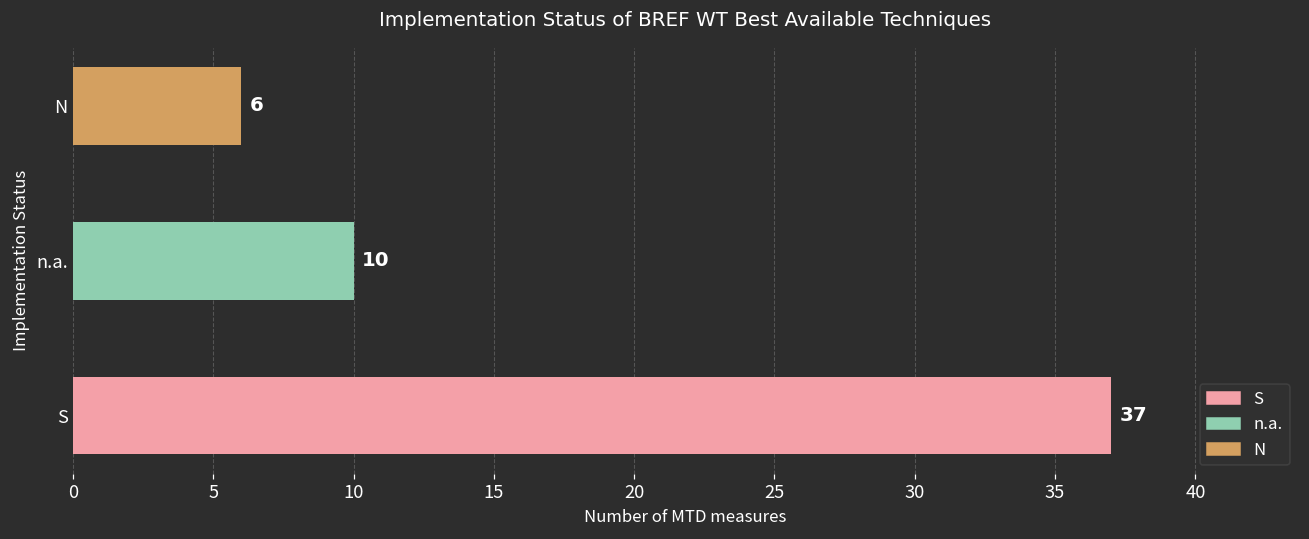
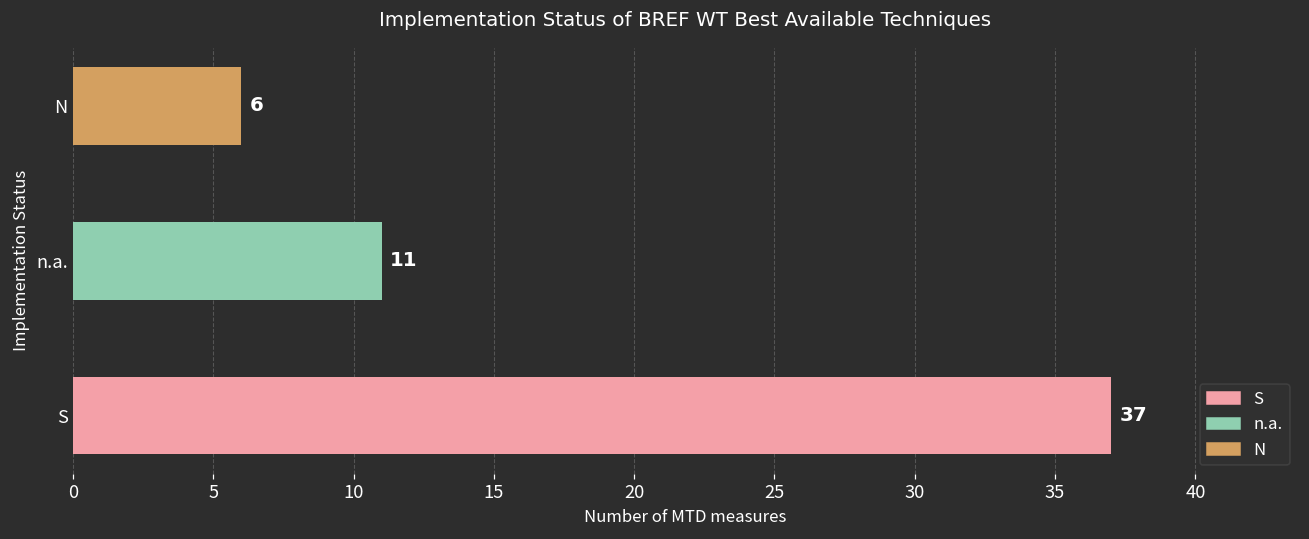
n.a.: 10 -> 11
